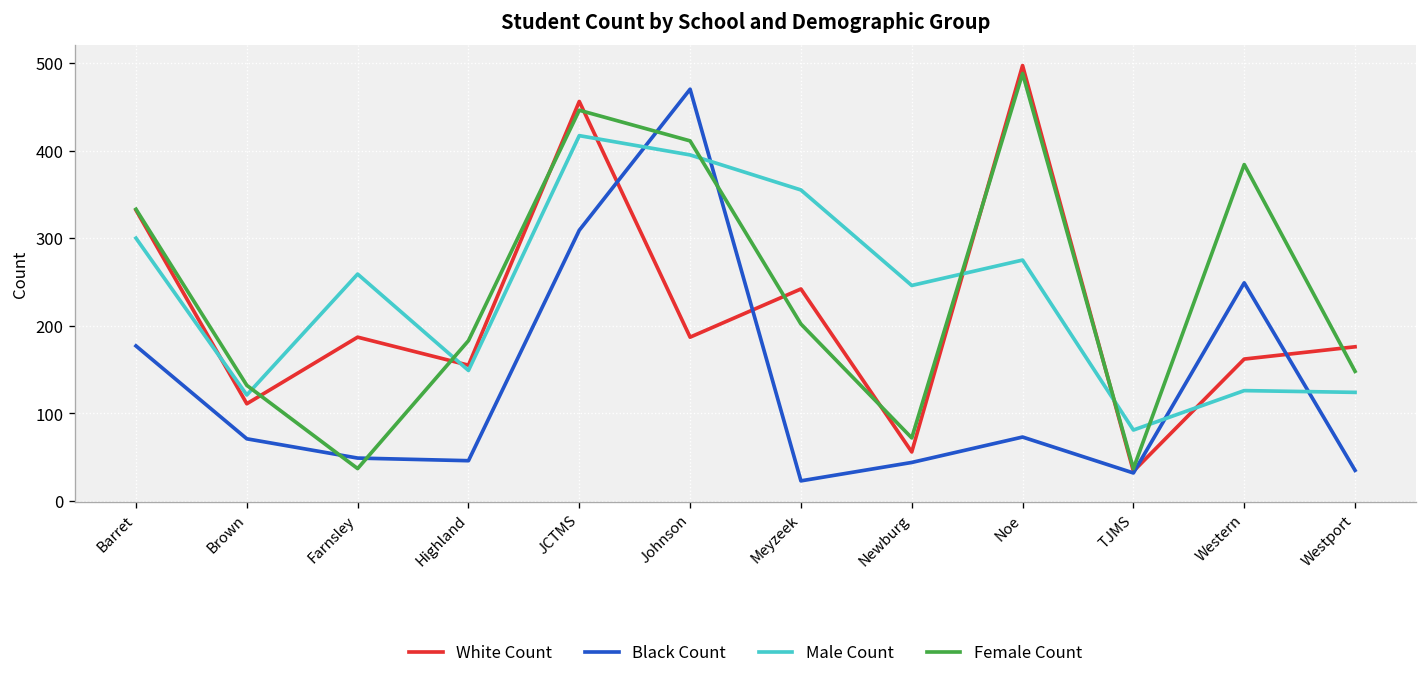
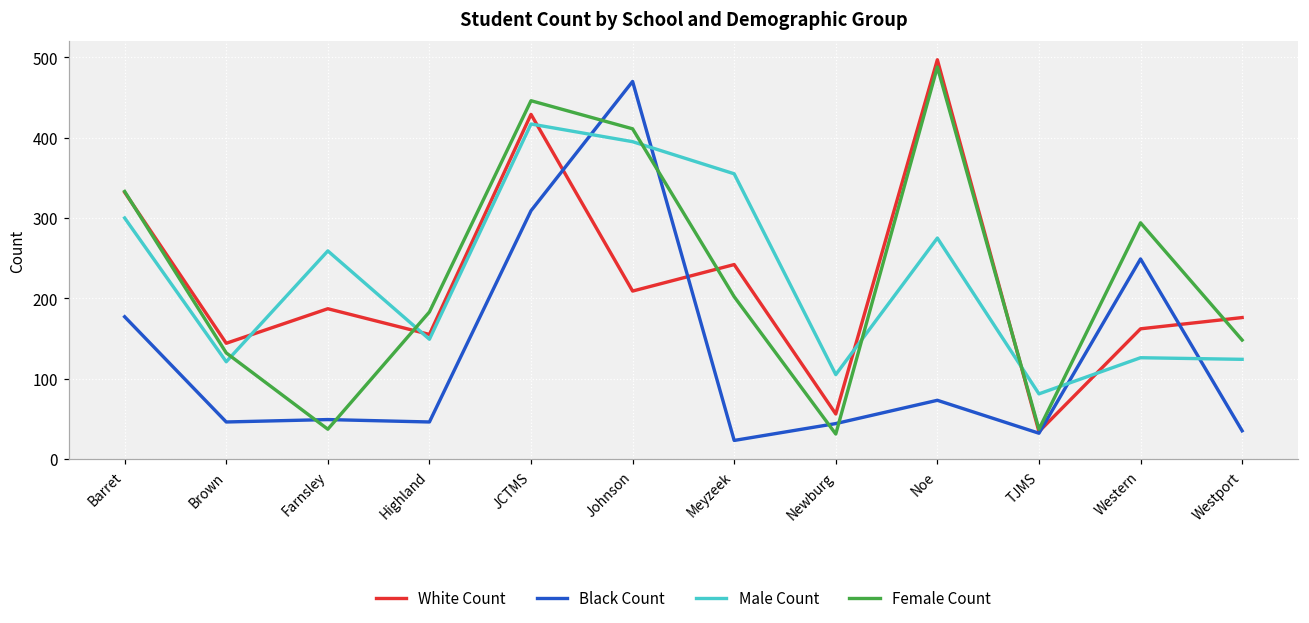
White Count, Brown: 110 -> 140
Black Count, Brown: 70 -> 50
White Count, JCTMS: 460 -> 430
White Count, Johnson: 190 -> 210
Male Count, Newburg: 250 -> 110
Female Count, Newburg: 70 -> 30
Female Count, Western: 380 -> 290
